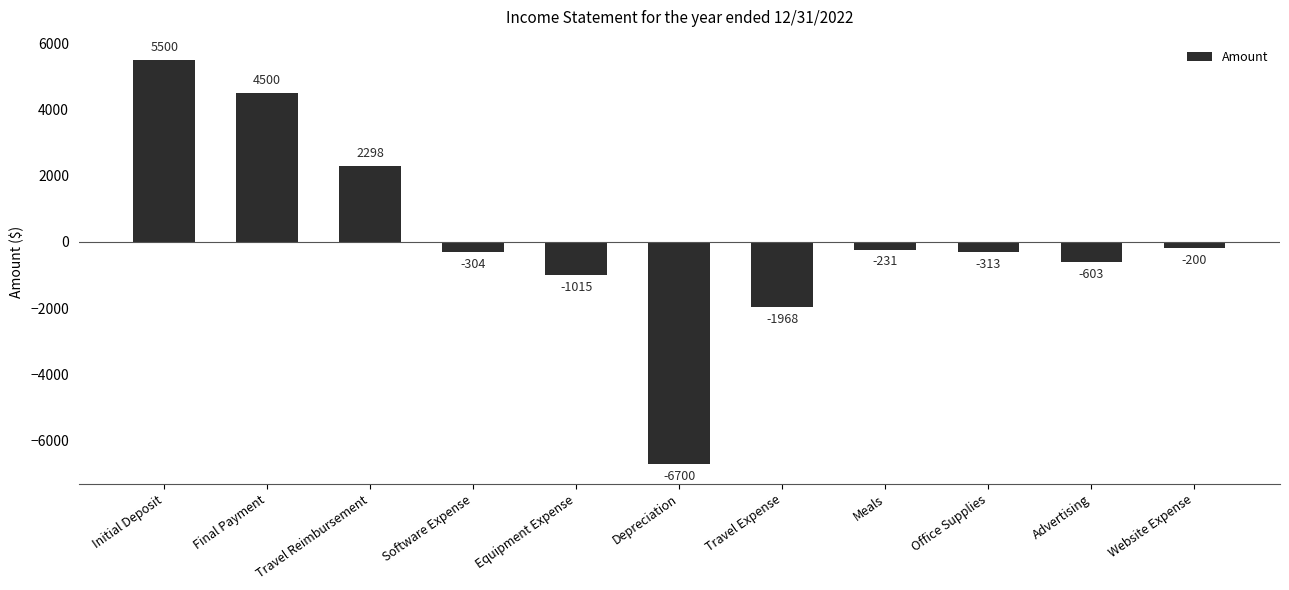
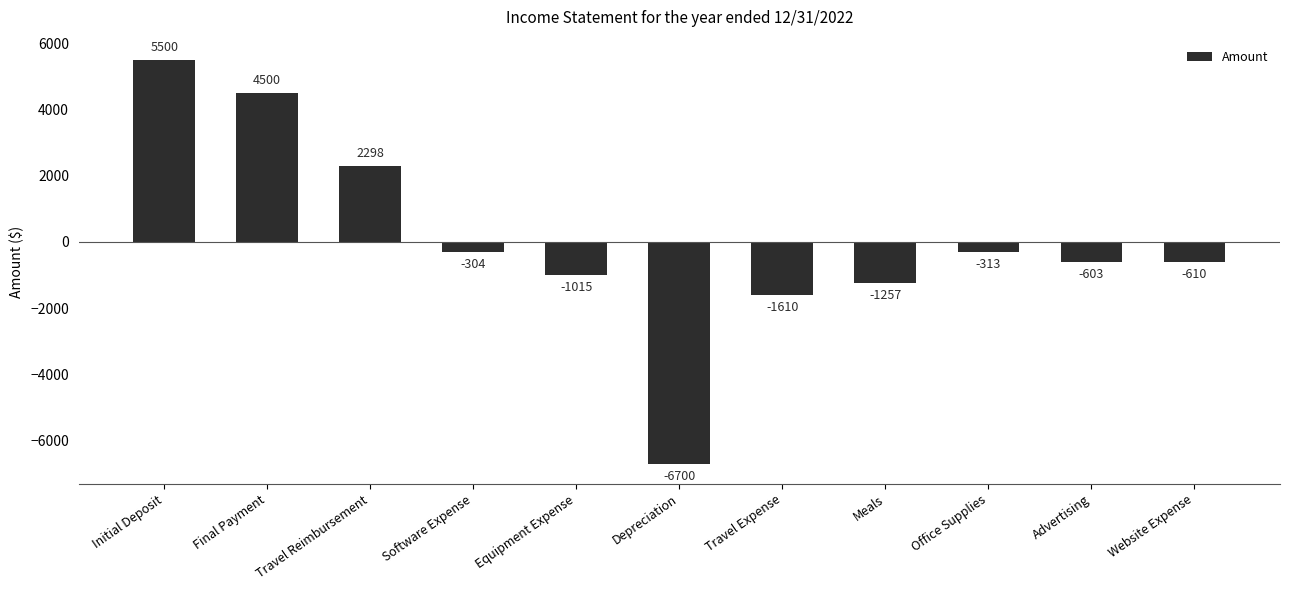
Travel Expense: -1968 -> -1610
Meals: -231 -> -1257
Website Expense: -200 -> -610
